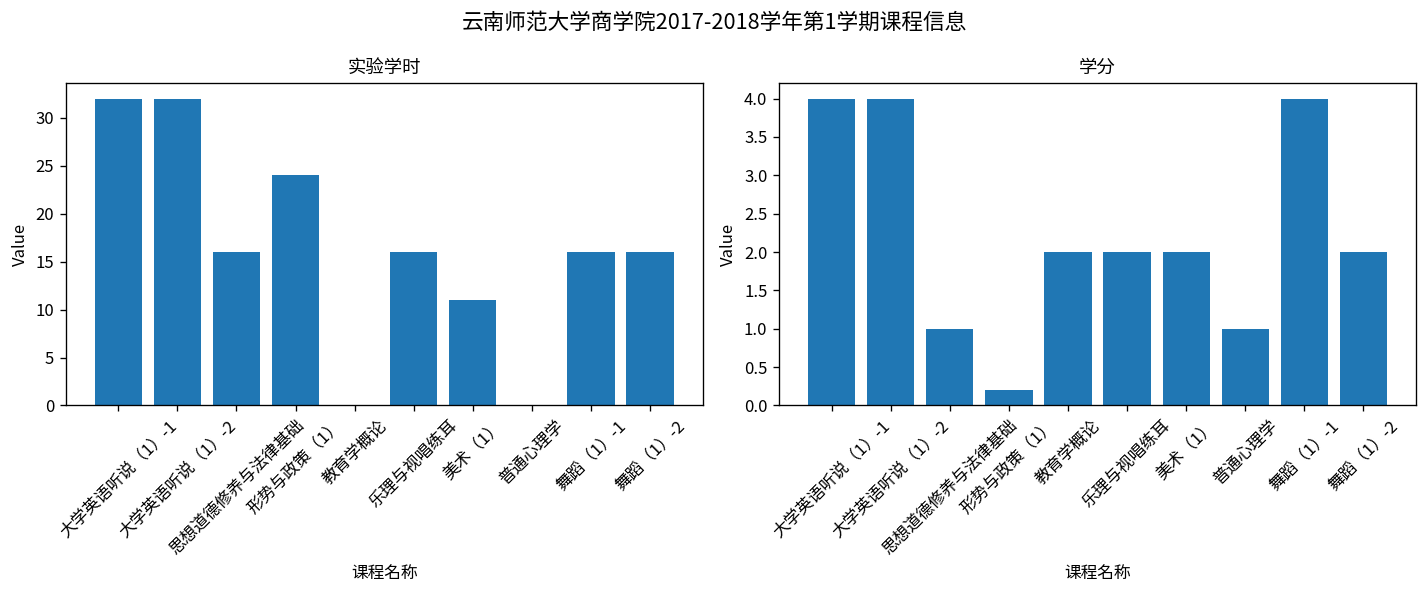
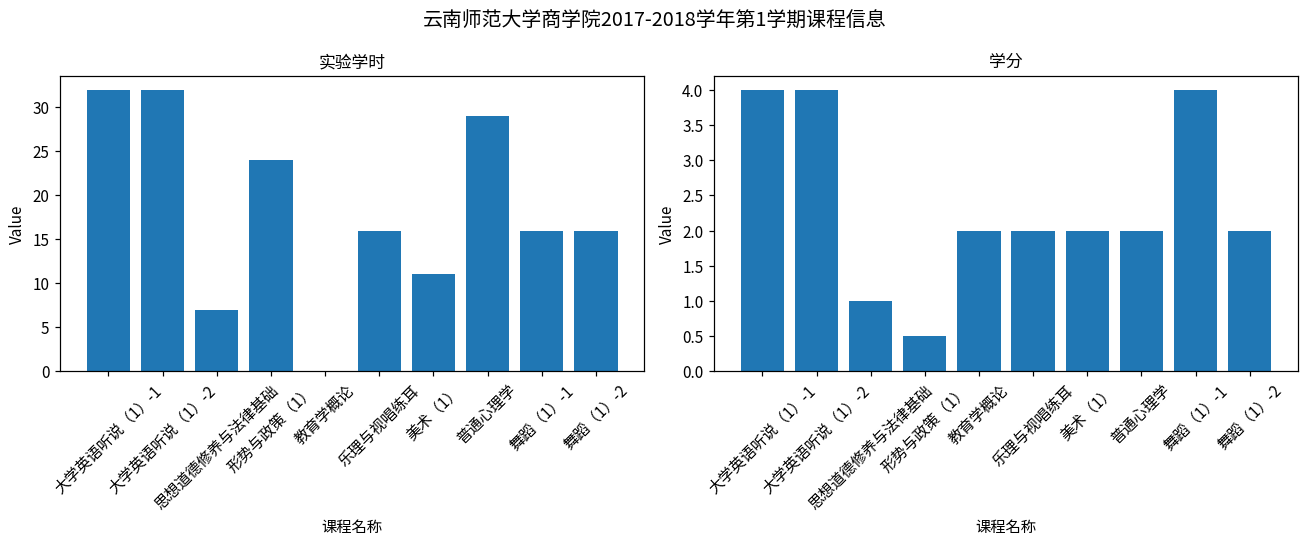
实验学时, 思想道德修养与法律基础: 16 -> 7
实验学时, 普通心理学: 0 -> 29
学分, 形势与政策（1）: 0.2 -> 0.5
学分, 普通心理学: 1 -> 2
